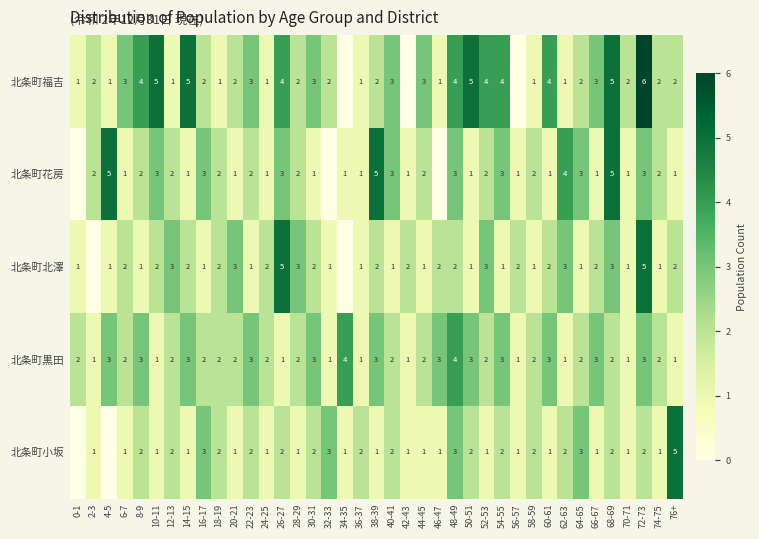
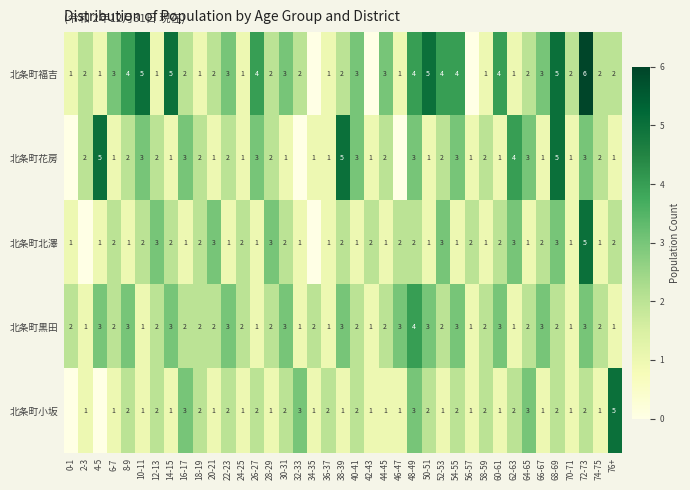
北条町北澤, 26-27: 5 -> 1
北条町黒田, 34-35: 4 -> 2
